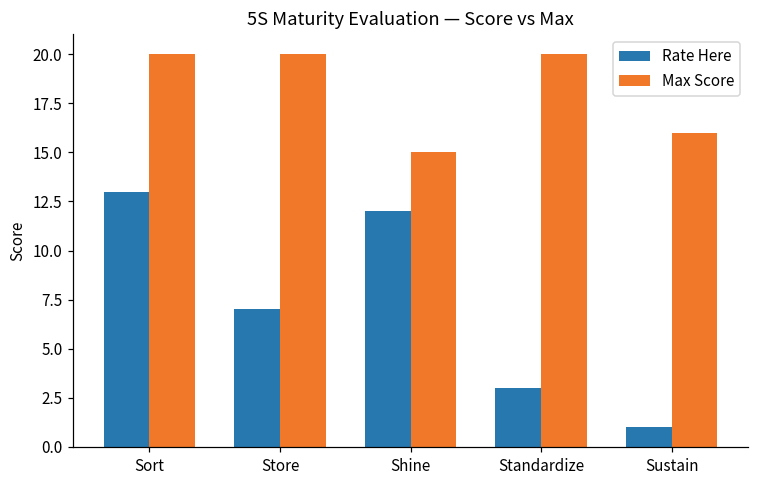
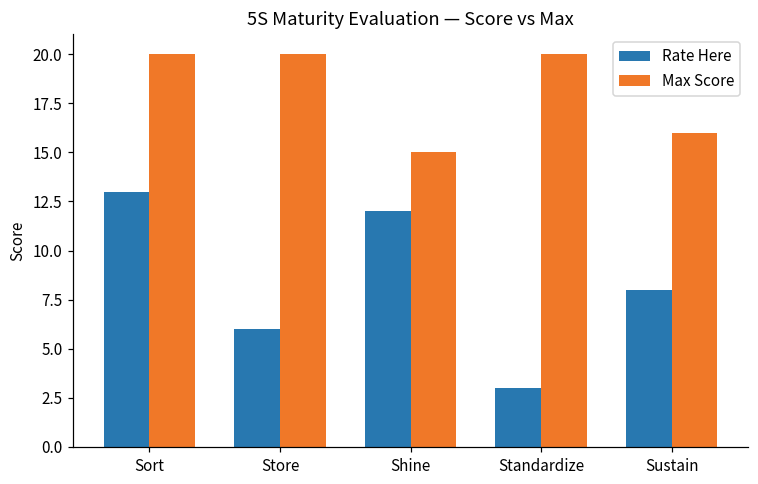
Rate Here, Store: 7 -> 6
Rate Here, Sustain: 1 -> 8
